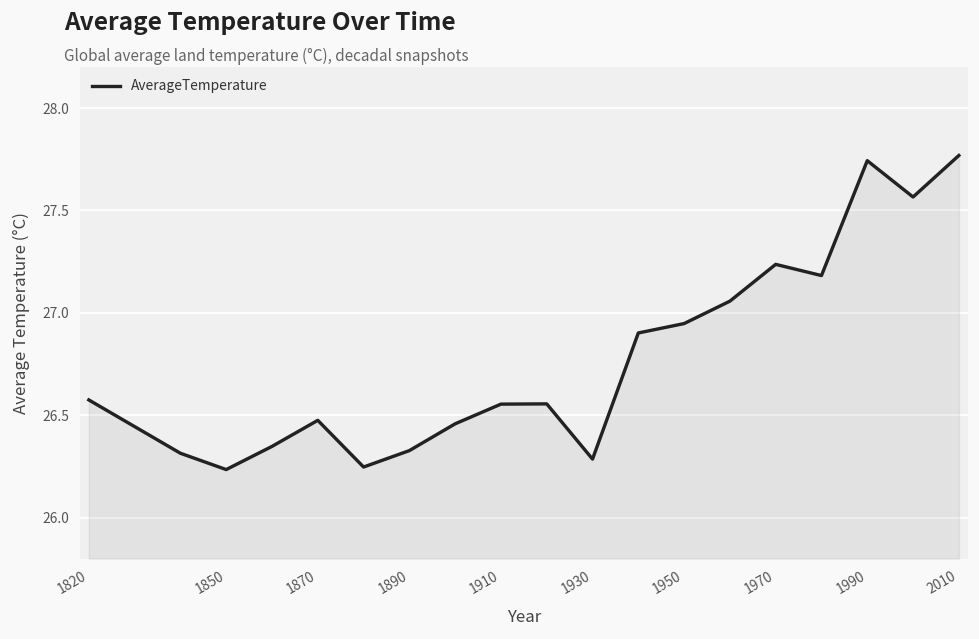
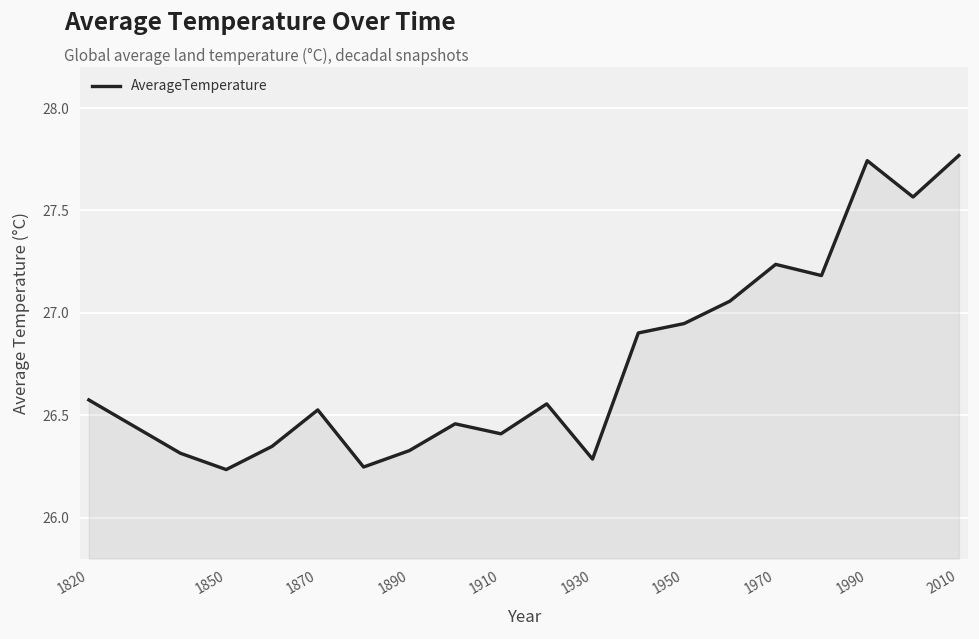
1870: 26.48 -> 26.53
1910: 26.55 -> 26.41
